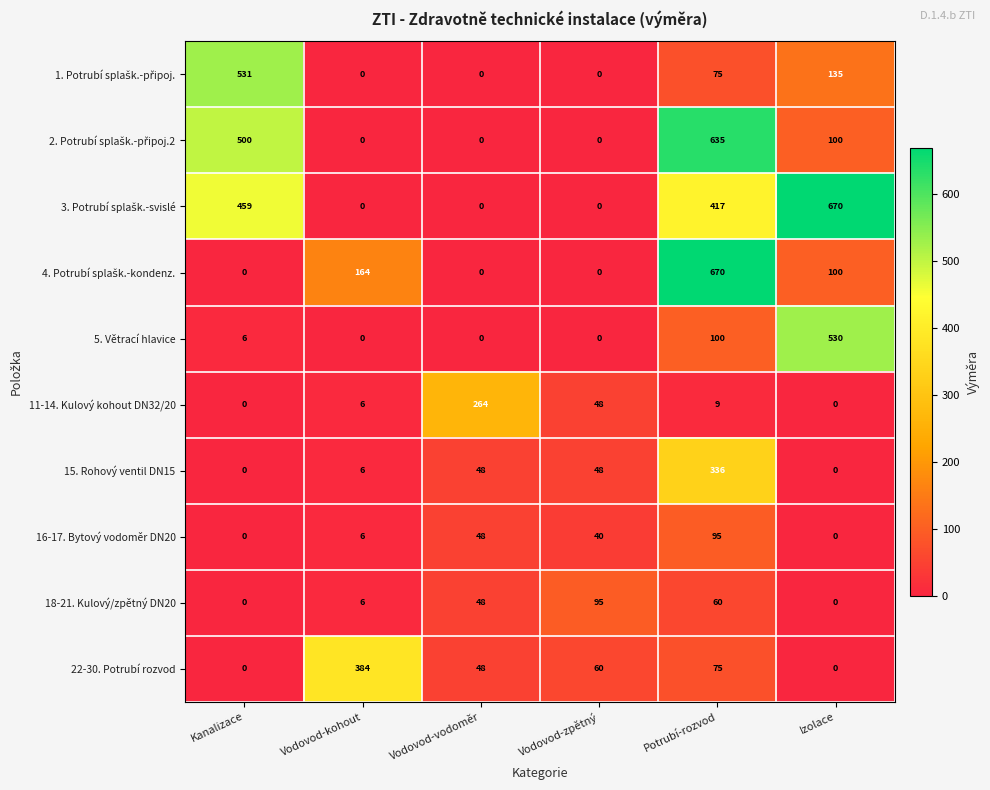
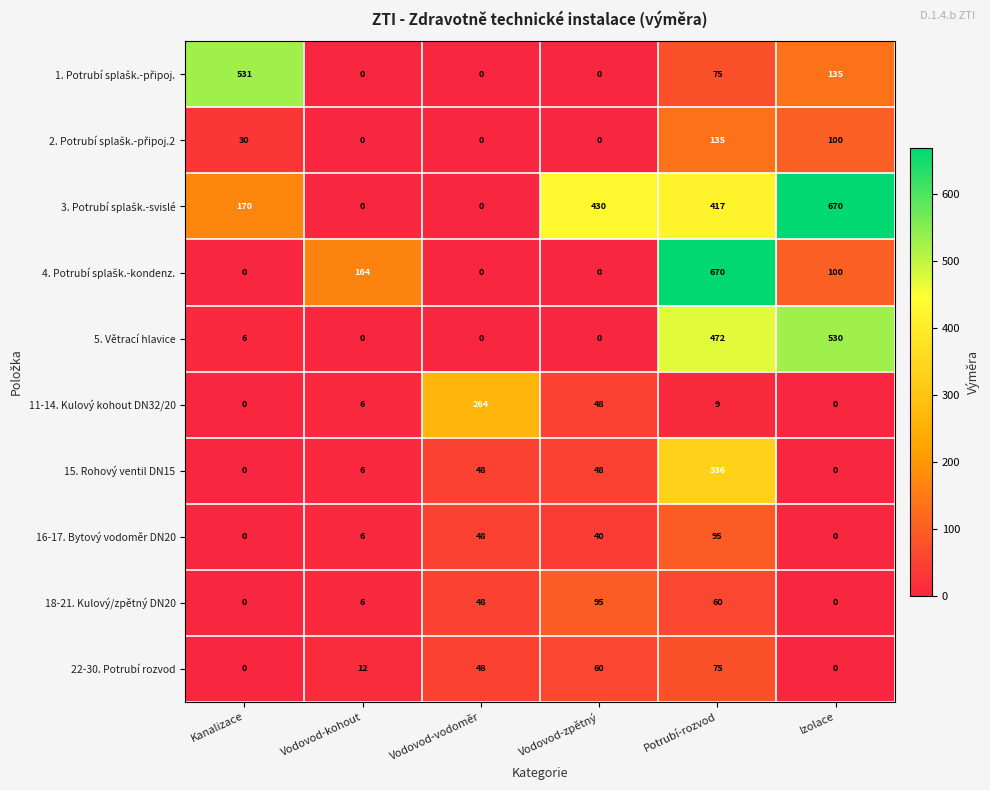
2. Potrubí splašk.-připoj.2, Kanalizace: 500 -> 30
2. Potrubí splašk.-připoj.2, Potrubí-rozvod: 635 -> 135
3. Potrubí splašk.-svislé, Kanalizace: 459 -> 170
3. Potrubí splašk.-svislé, Vodovod-zpětný: 0 -> 430
5. Větrací hlavice, Potrubí-rozvod: 100 -> 472
22-30. Potrubí rozvod, Vodovod-kohout: 384 -> 12
